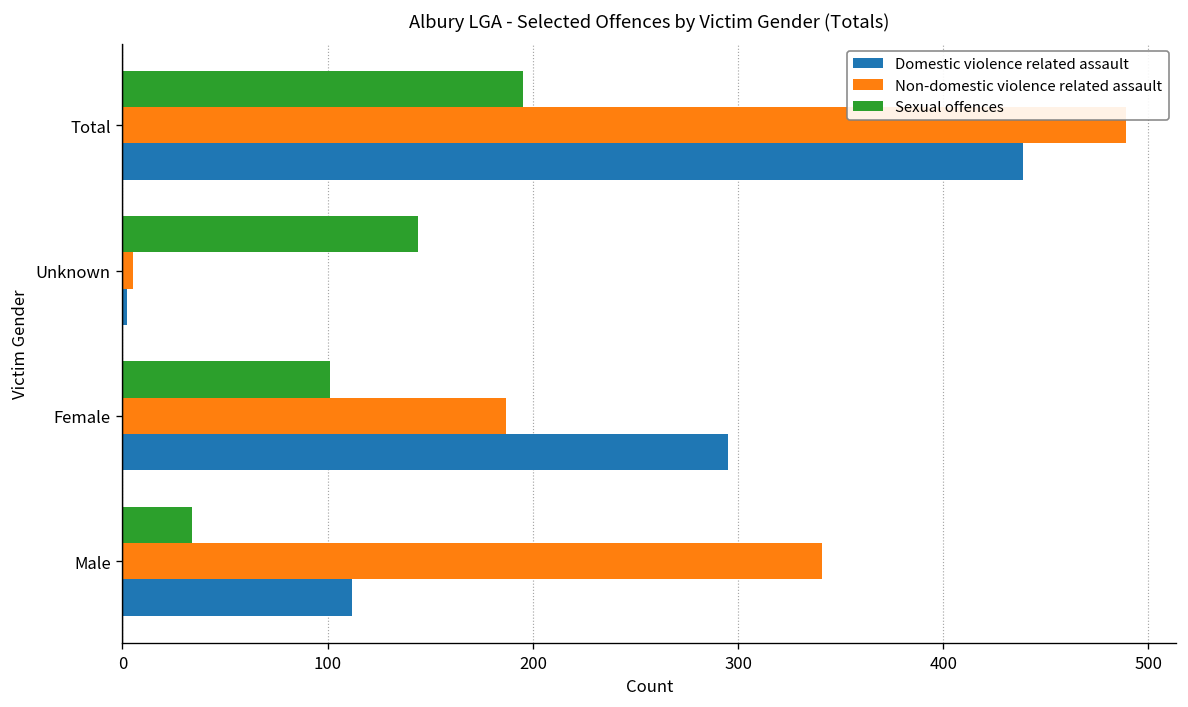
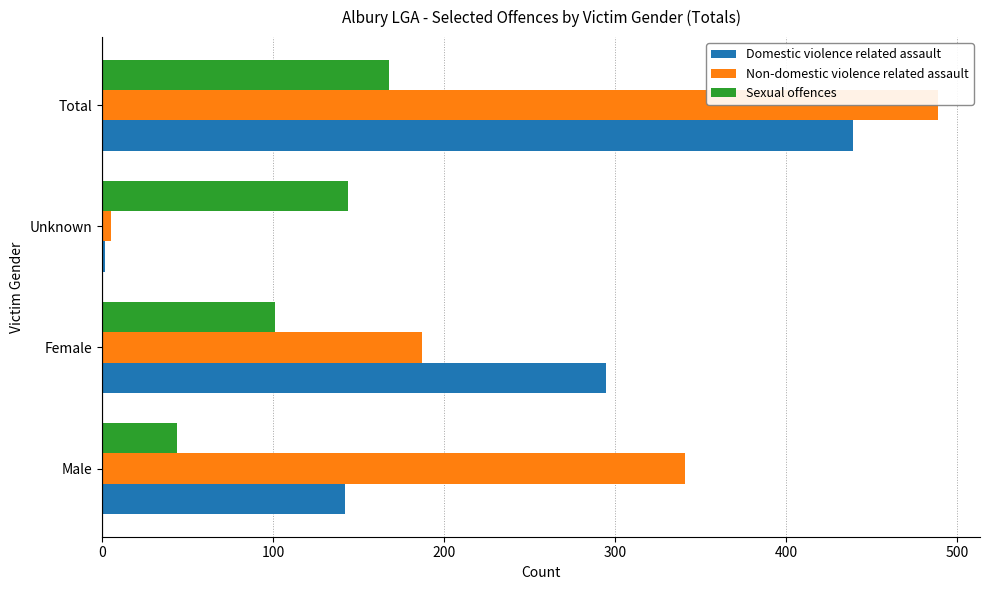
Sexual offences, Total: 195 -> 168
Sexual offences, Male: 34 -> 44
Domestic violence related assault, Male: 112 -> 142
